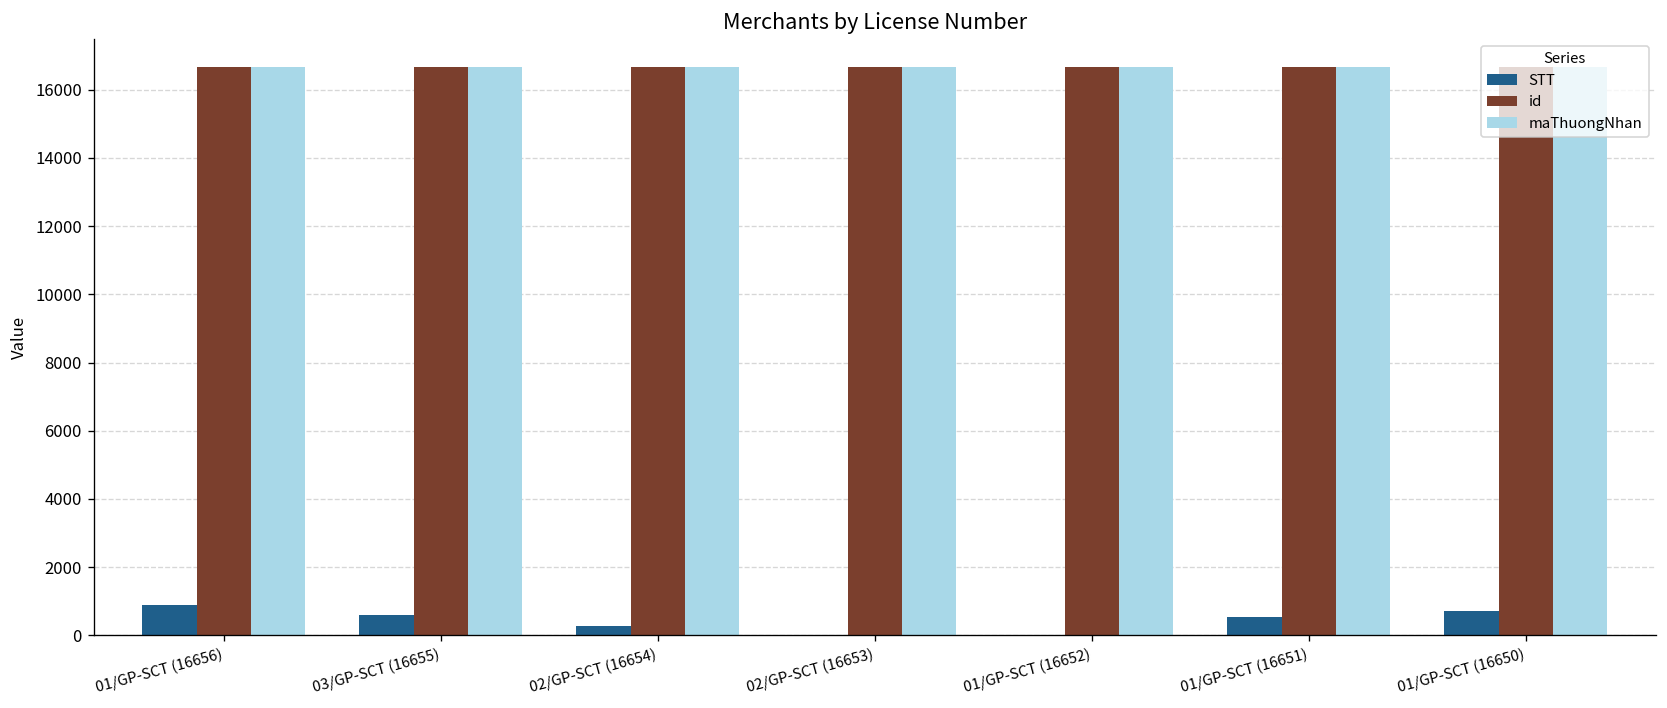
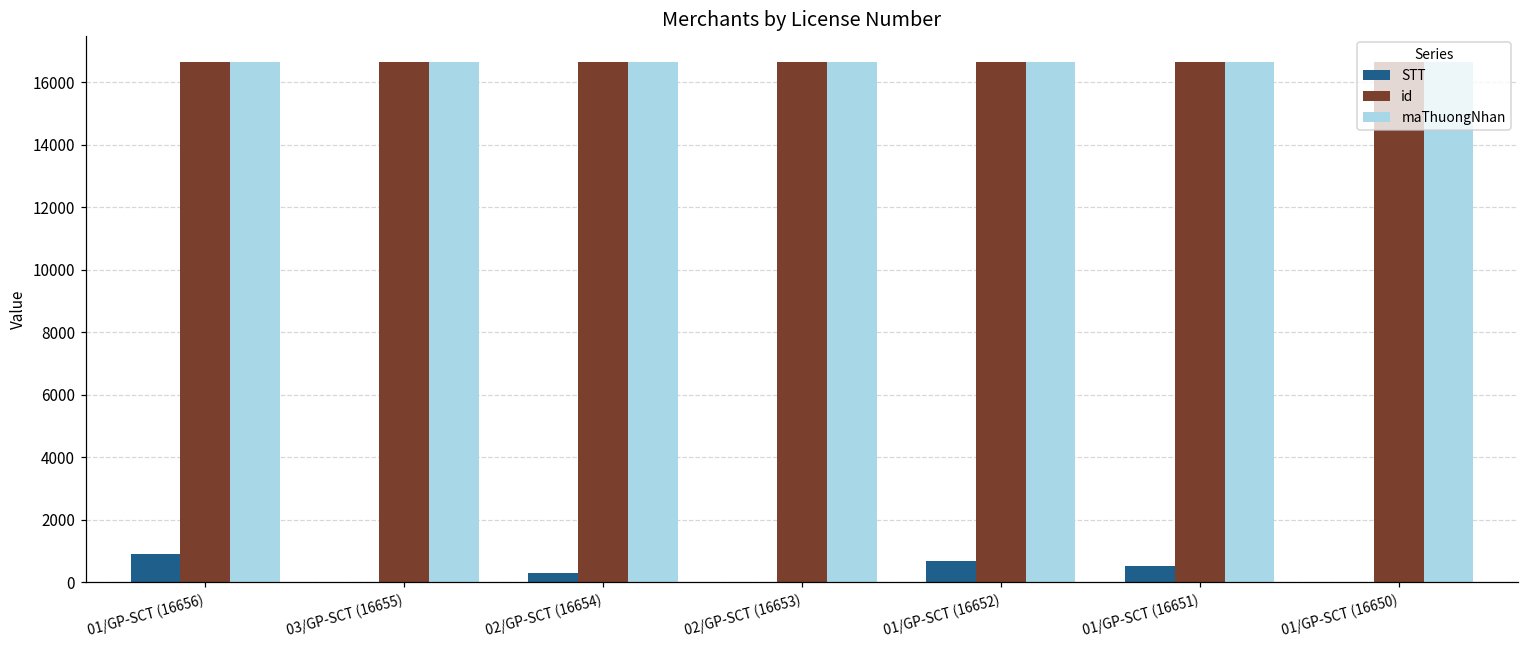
STT, 03/GP-SCT (16655): 600 -> 0
STT, 01/GP-SCT (16652): 0 -> 700
STT, 01/GP-SCT (16650): 700 -> 0
